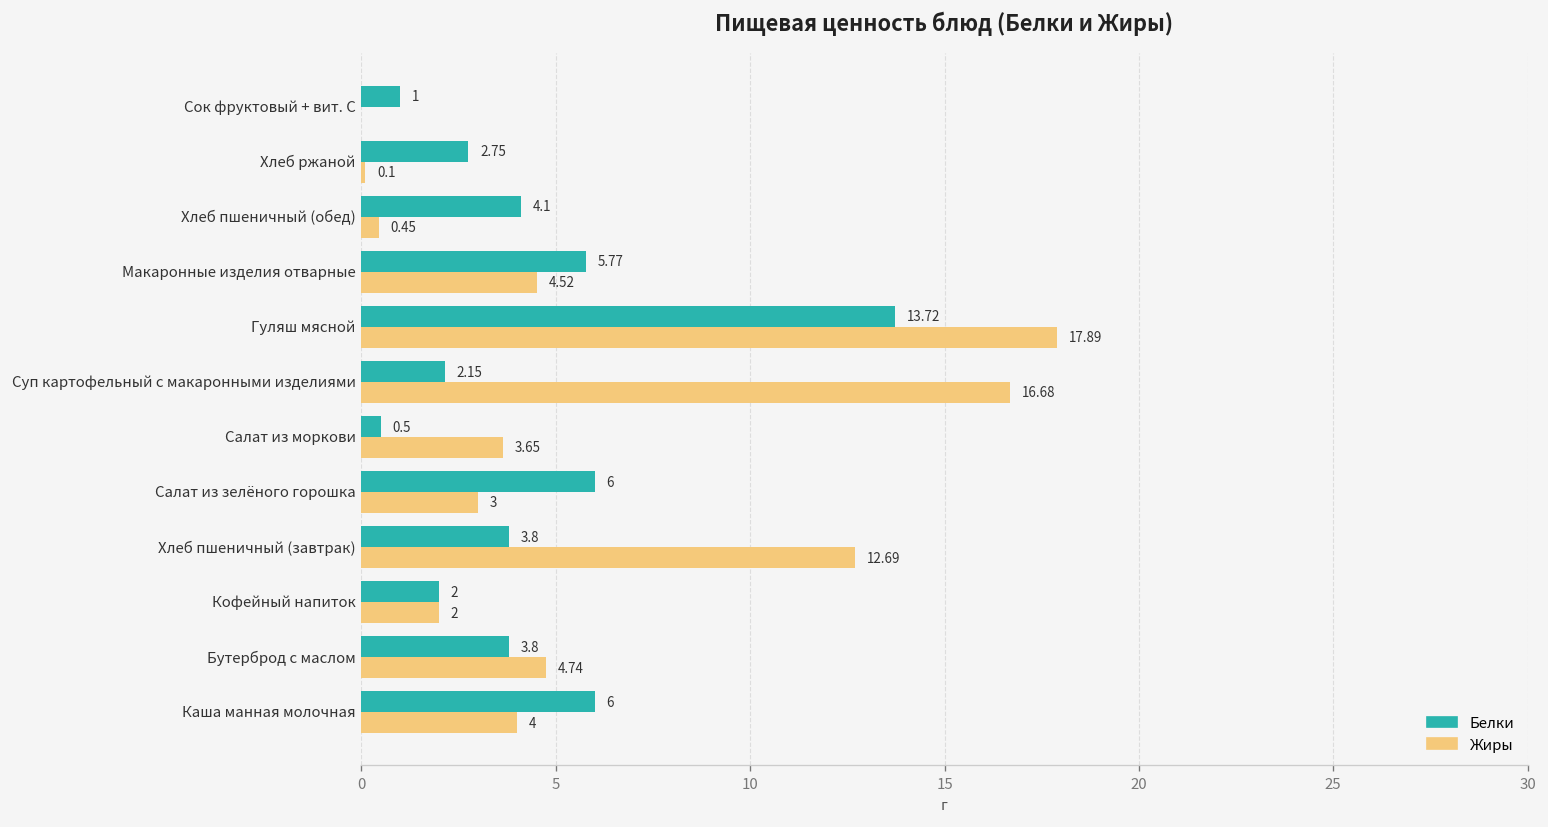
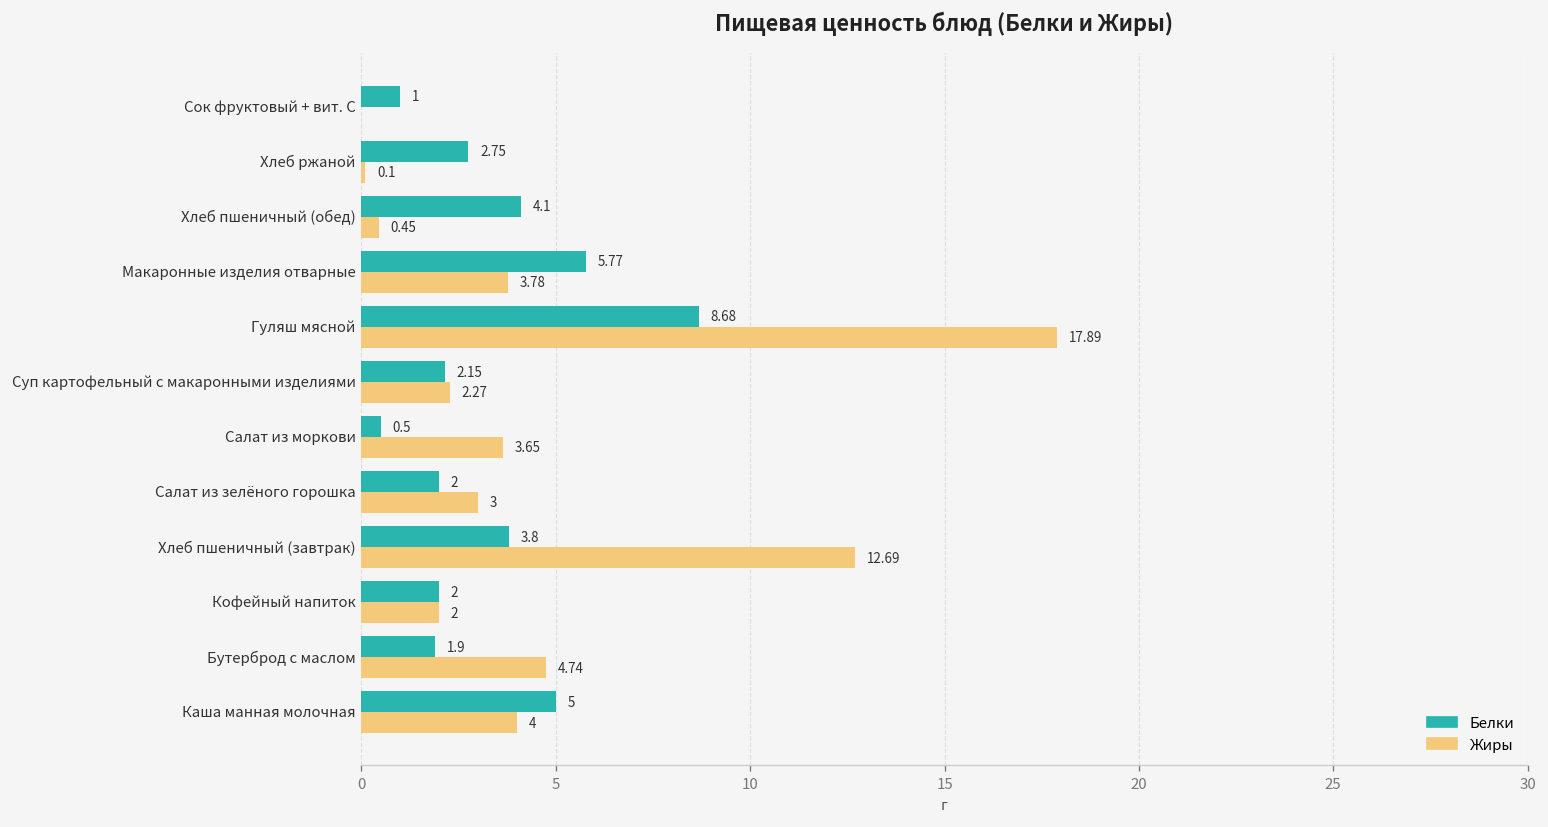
Жиры, Макаронные изделия отварные: 4.52 -> 3.78
Белки, Гуляш мясной: 13.72 -> 8.68
Жиры, Суп картофельный с макаронными изделиями: 16.68 -> 2.27
Белки, Салат из зелёного горошка: 6 -> 2
Белки, Бутерброд с маслом: 3.8 -> 1.9
Белки, Каша манная молочная: 6 -> 5
